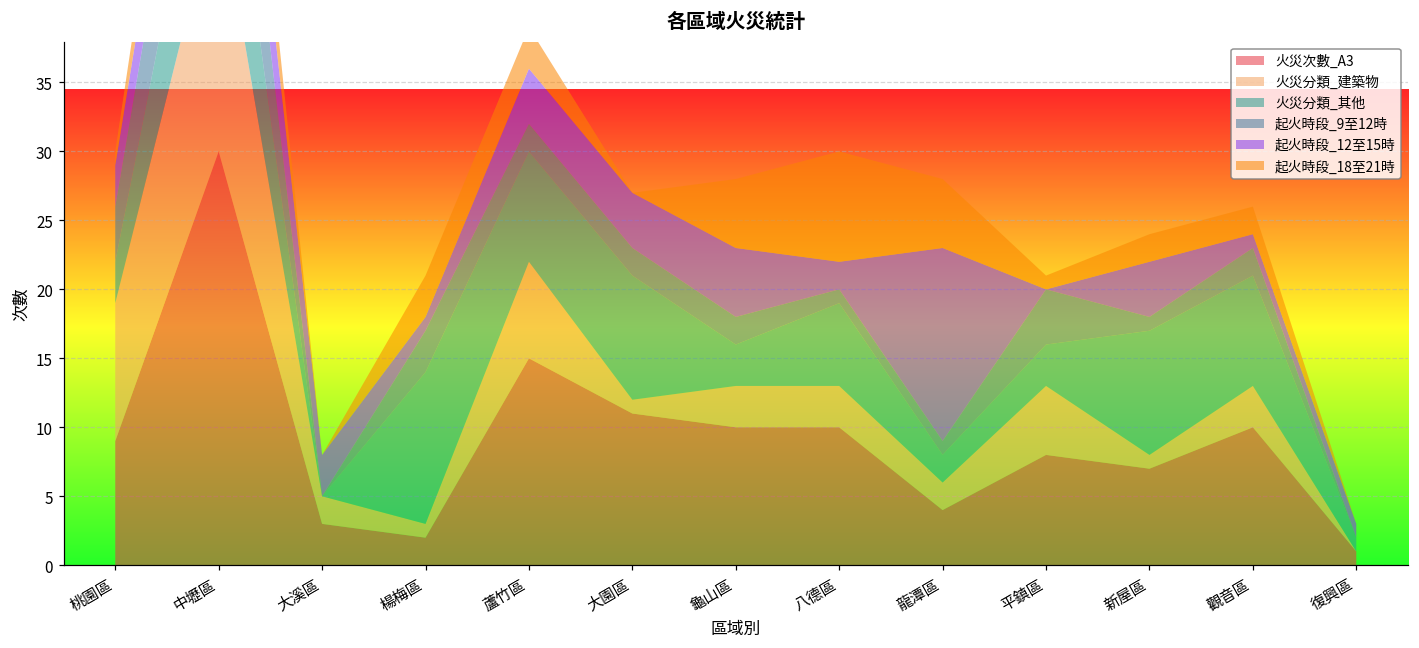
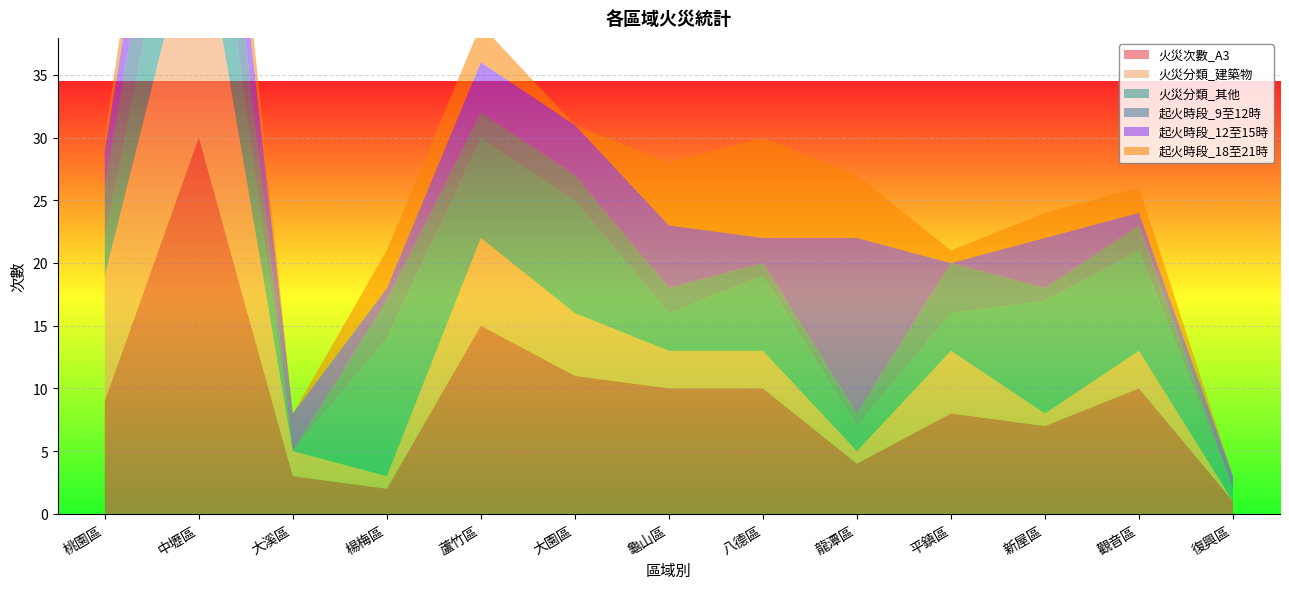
火災分類_建築物, 大園區: 1 -> 5
火災分類_建築物, 龍潭區: 2 -> 1
